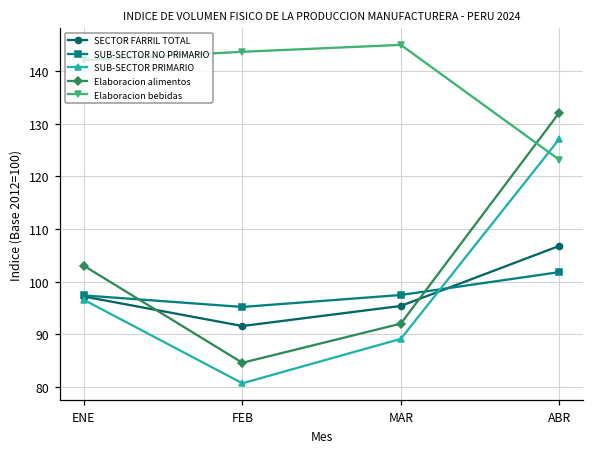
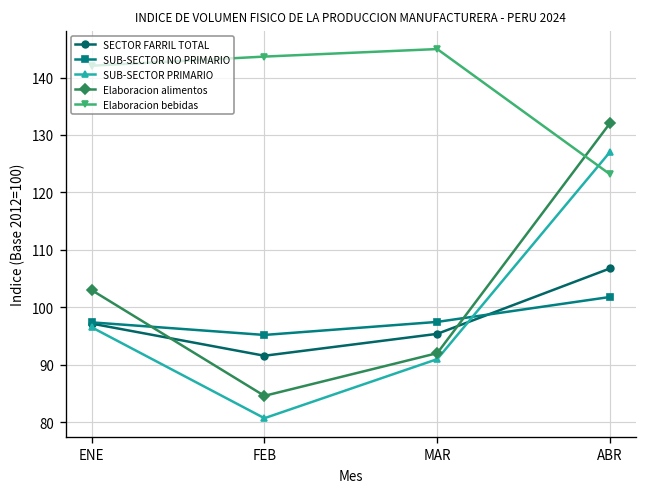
SUB-SECTOR PRIMARIO, MAR: 89 -> 91
